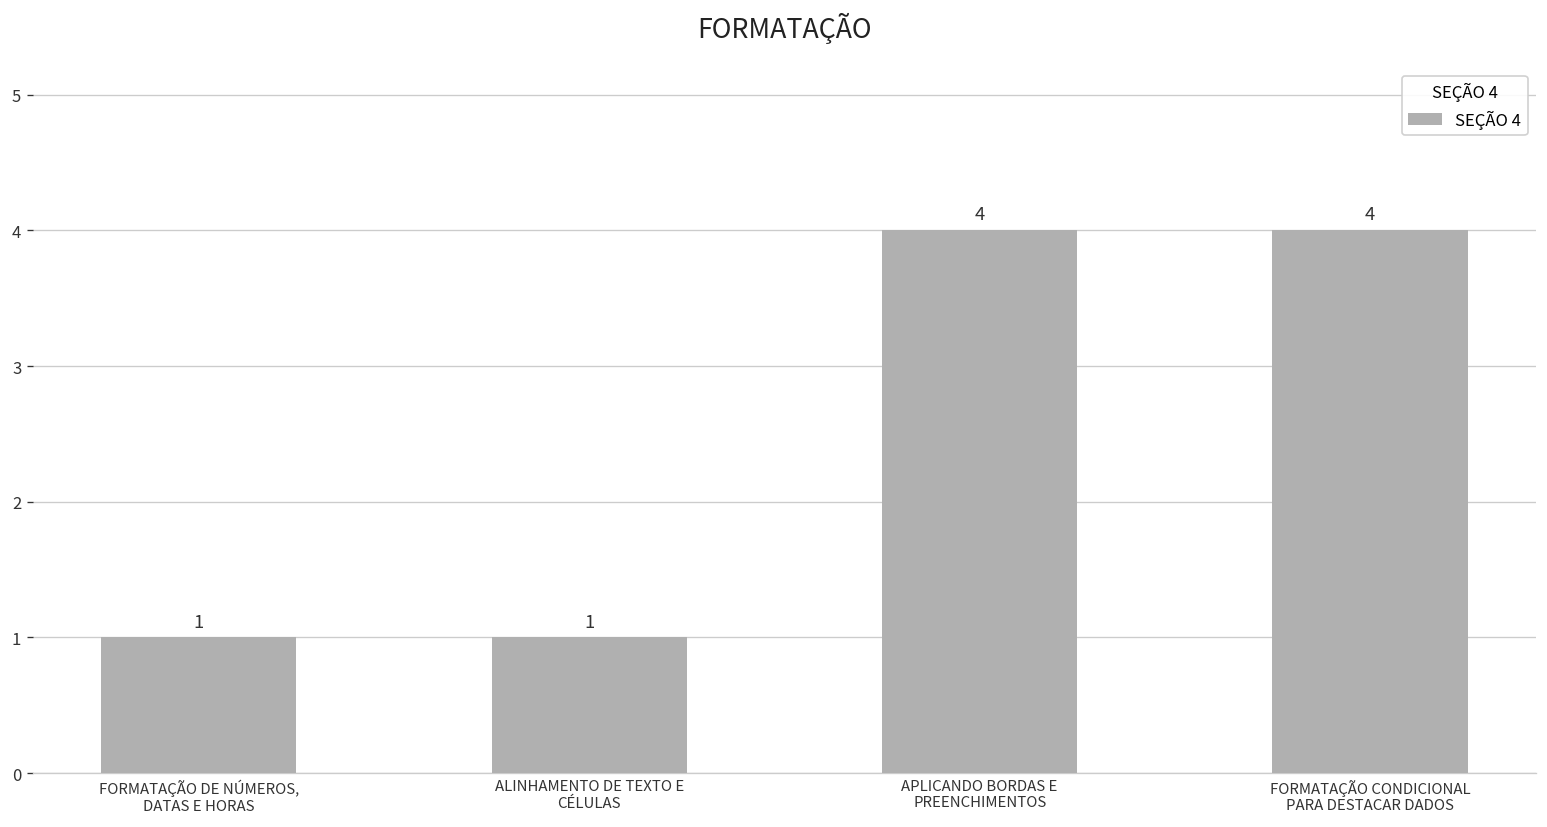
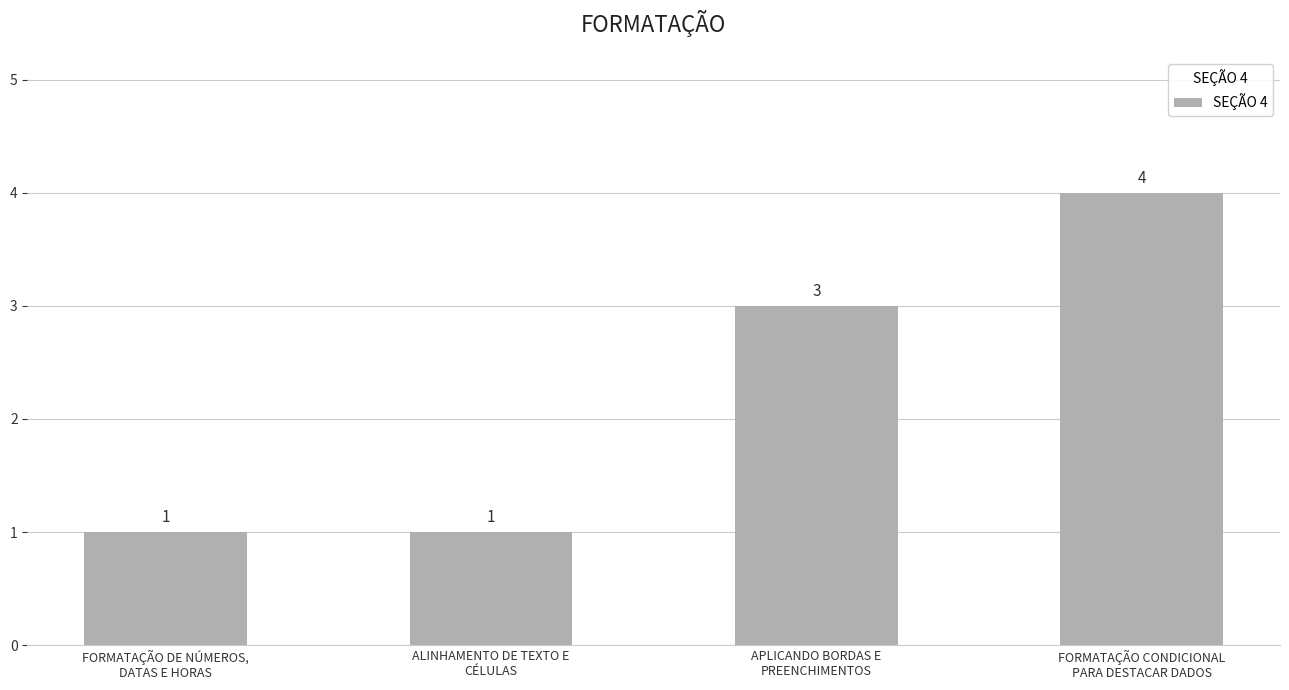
APLICANDO BORDAS E PREENCHIMENTOS: 4 -> 3
